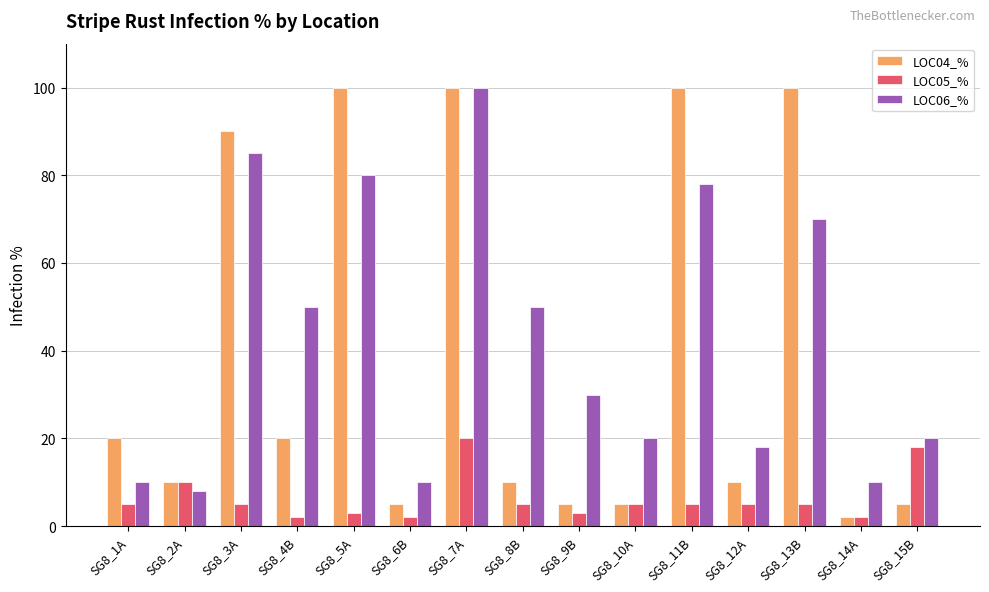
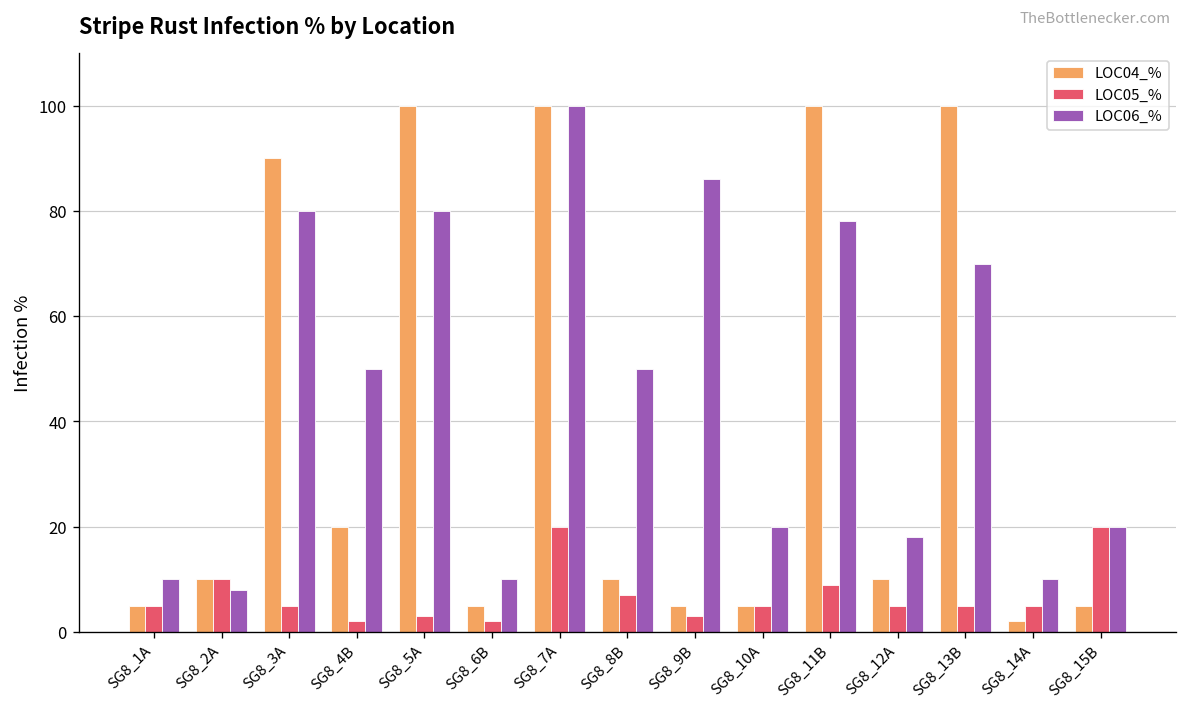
LOC04_%, SG8_1A: 20 -> 5
LOC06_%, SG8_3A: 85 -> 80
LOC05_%, SG8_8B: 5 -> 7
LOC06_%, SG8_9B: 30 -> 86
LOC05_%, SG8_11B: 5 -> 9
LOC05_%, SG8_14A: 2 -> 5
LOC05_%, SG8_15B: 18 -> 20
